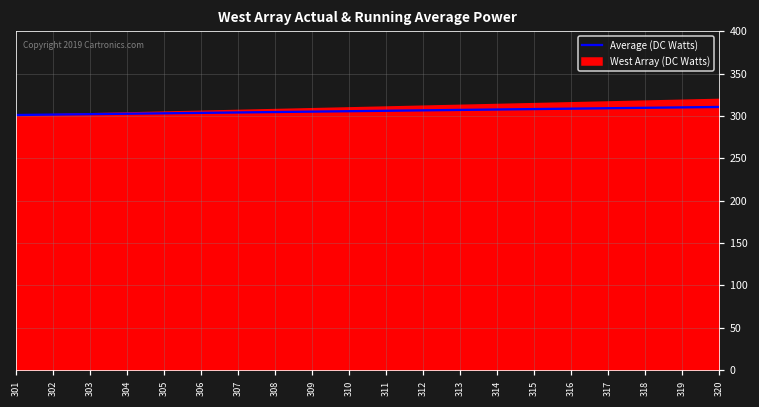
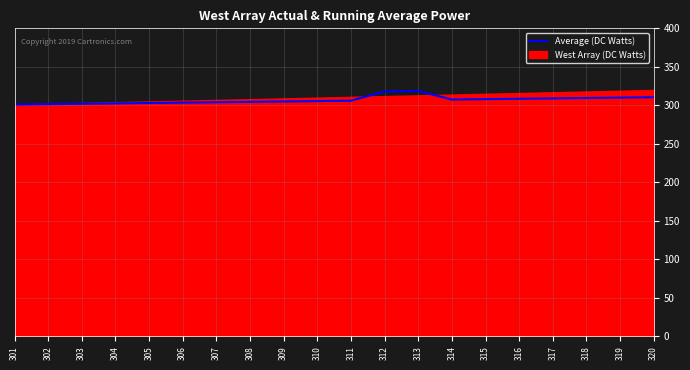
Average (DC Watts), 312: 310 -> 320
Average (DC Watts), 313: 310 -> 320
